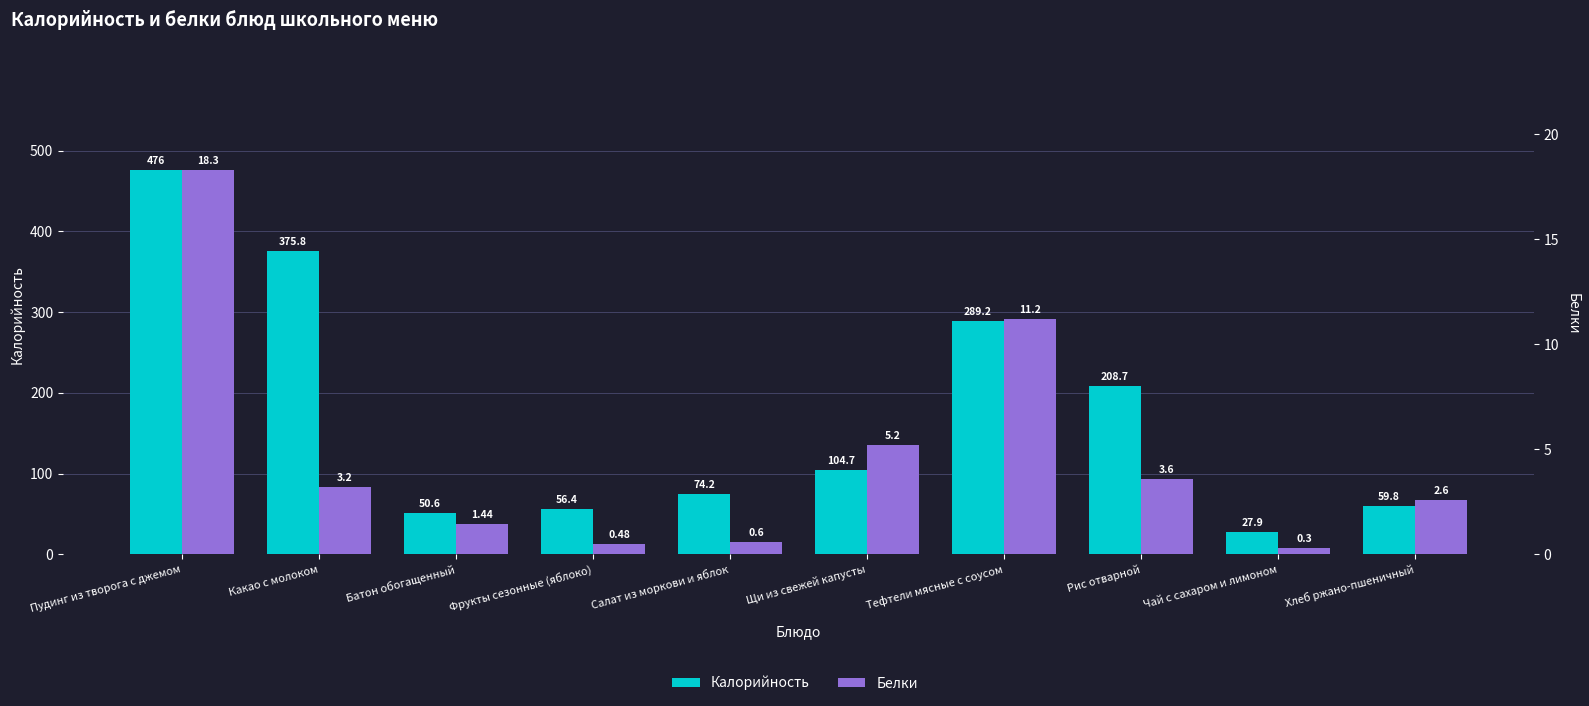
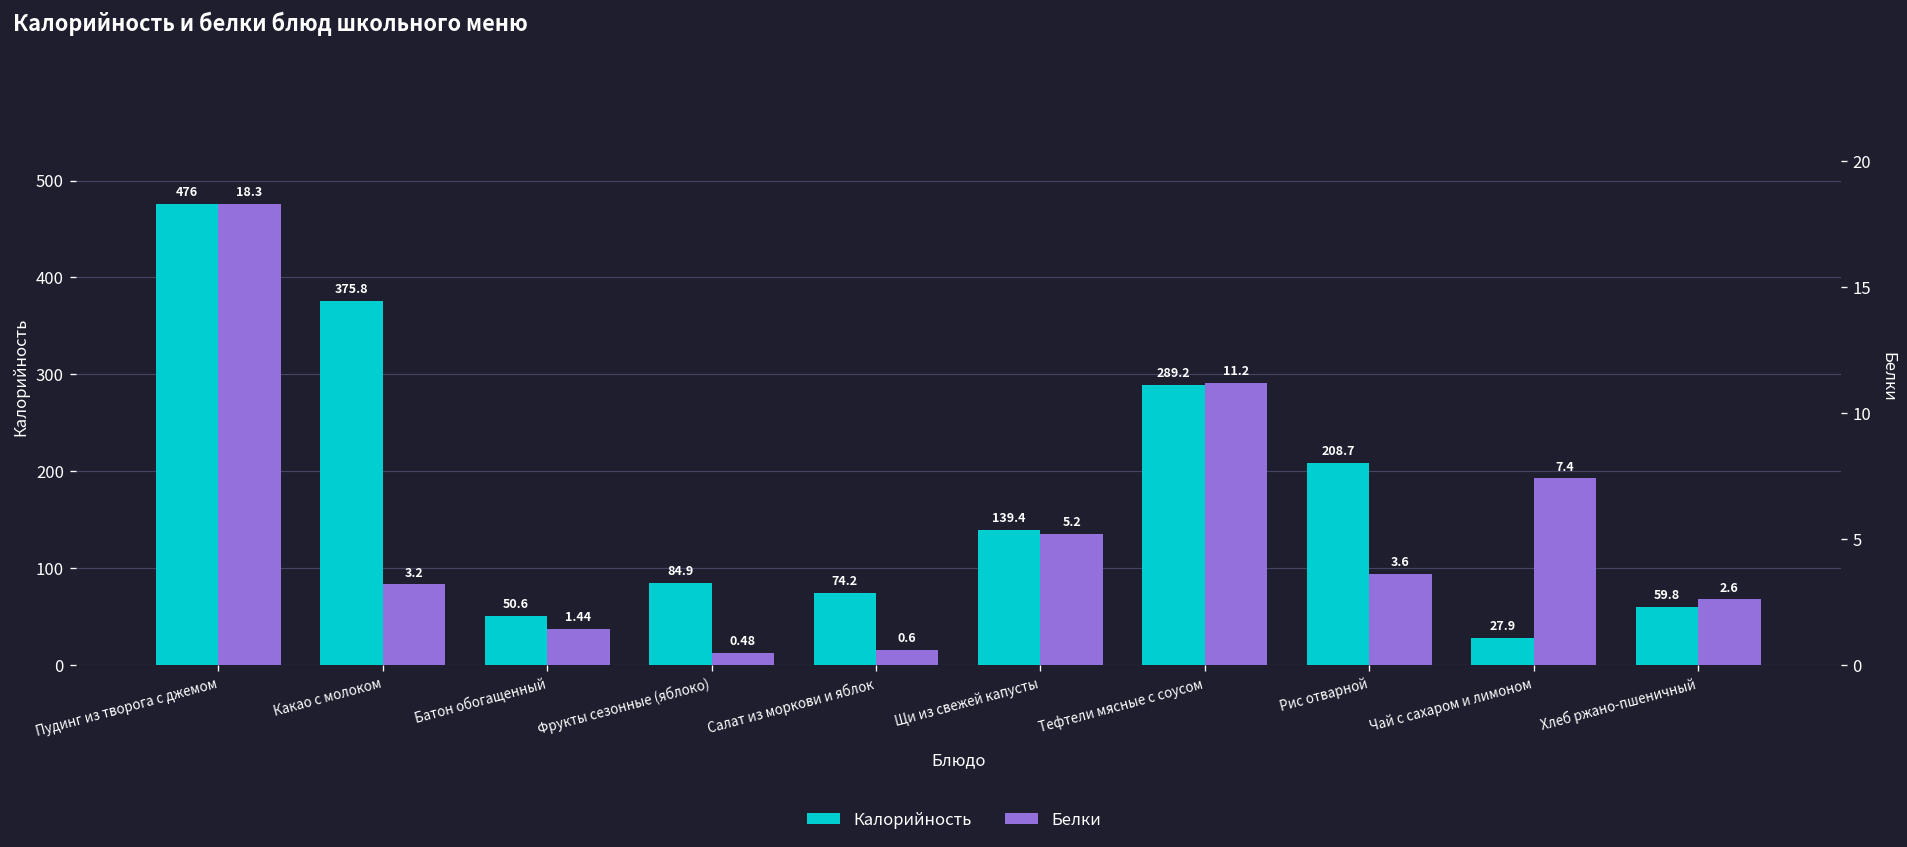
Калорийность, Фрукты сезонные (яблоко): 56.4 -> 84.9
Калорийность, Щи из свежей капусты: 104.7 -> 139.4
Белки, Чай с сахаром и лимоном: 0.3 -> 7.4
